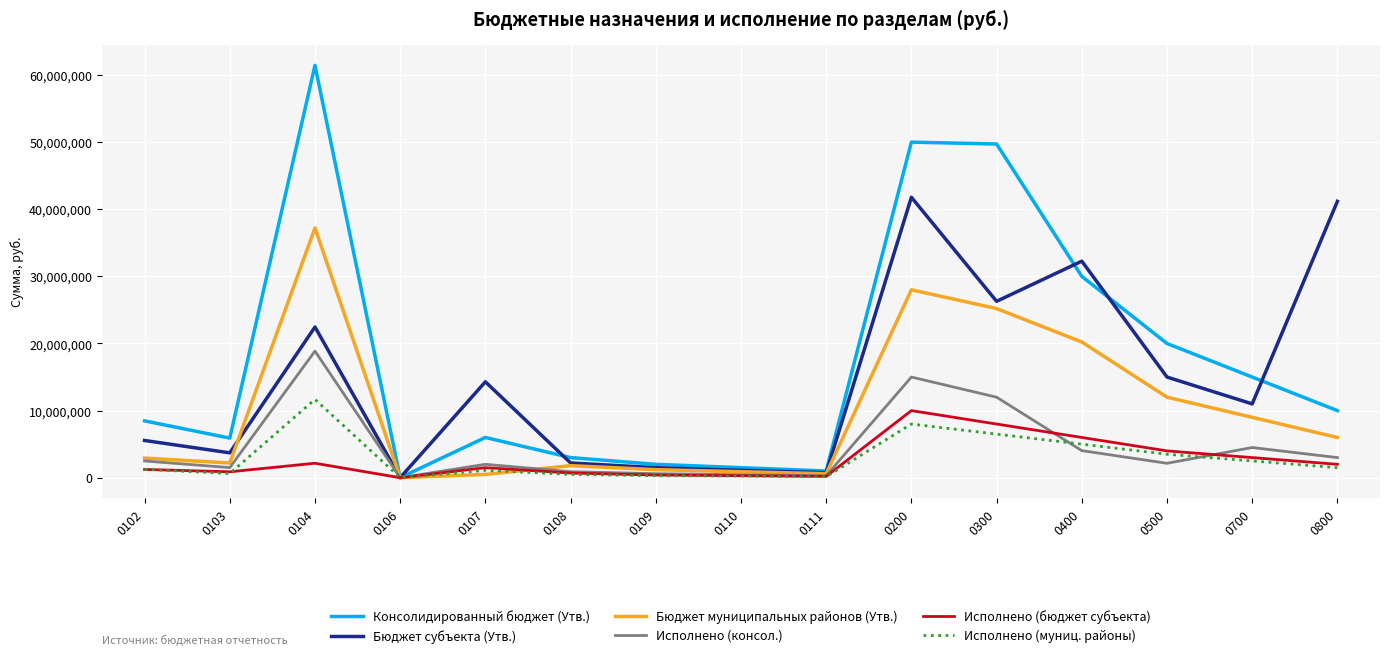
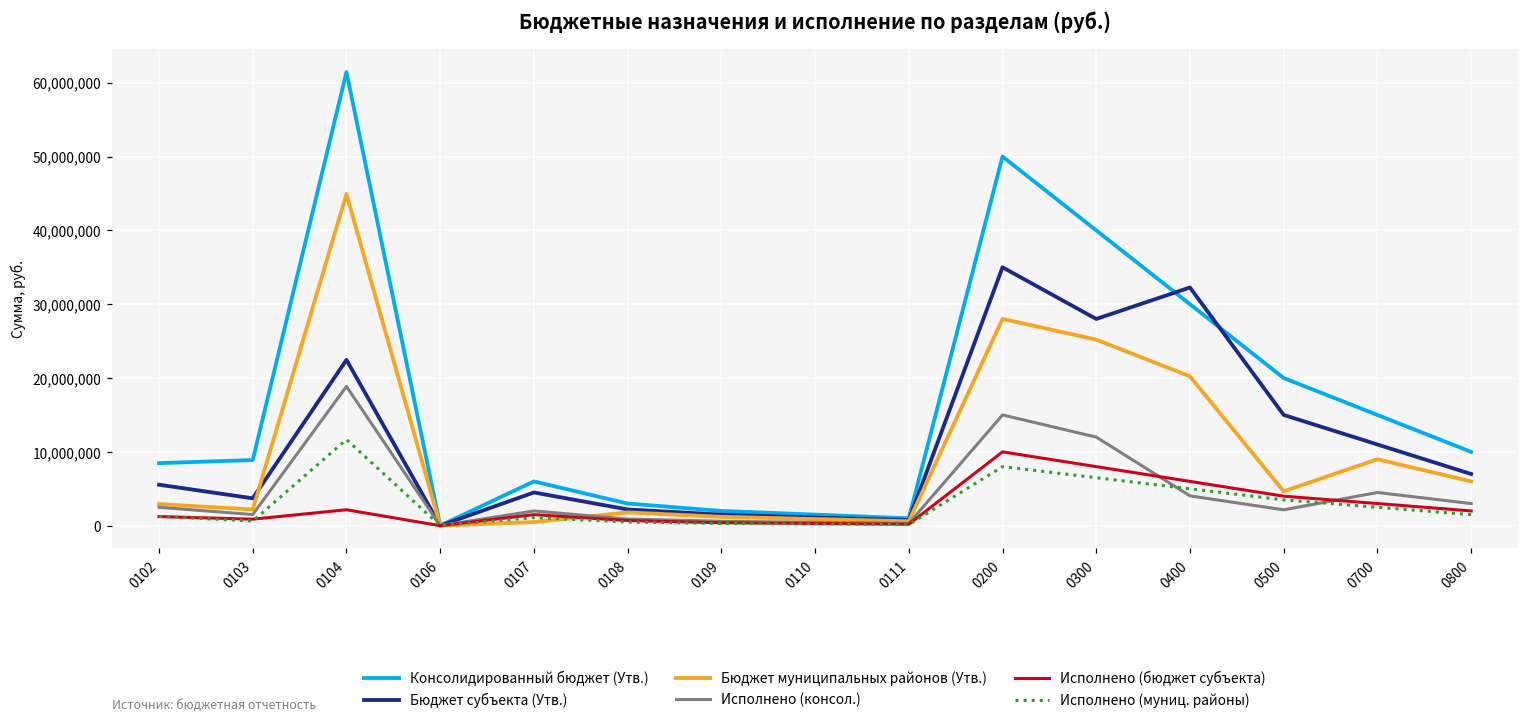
Консолидированный бюджет (Утв.), 0103: 6,000,000 -> 9,000,000
Бюджет муниципальных районов (Утв.), 0104: 37,000,000 -> 45,000,000
Бюджет субъекта (Утв.), 0107: 14,000,000 -> 5,000,000
Бюджет субъекта (Утв.), 0200: 42,000,000 -> 35,000,000
Консолидированный бюджет (Утв.), 0300: 50,000,000 -> 40,000,000
Бюджет субъекта (Утв.), 0300: 26,000,000 -> 28,000,000
Бюджет муниципальных районов (Утв.), 0500: 12,000,000 -> 5,000,000
Бюджет субъекта (Утв.), 0800: 41,000,000 -> 7,000,000
